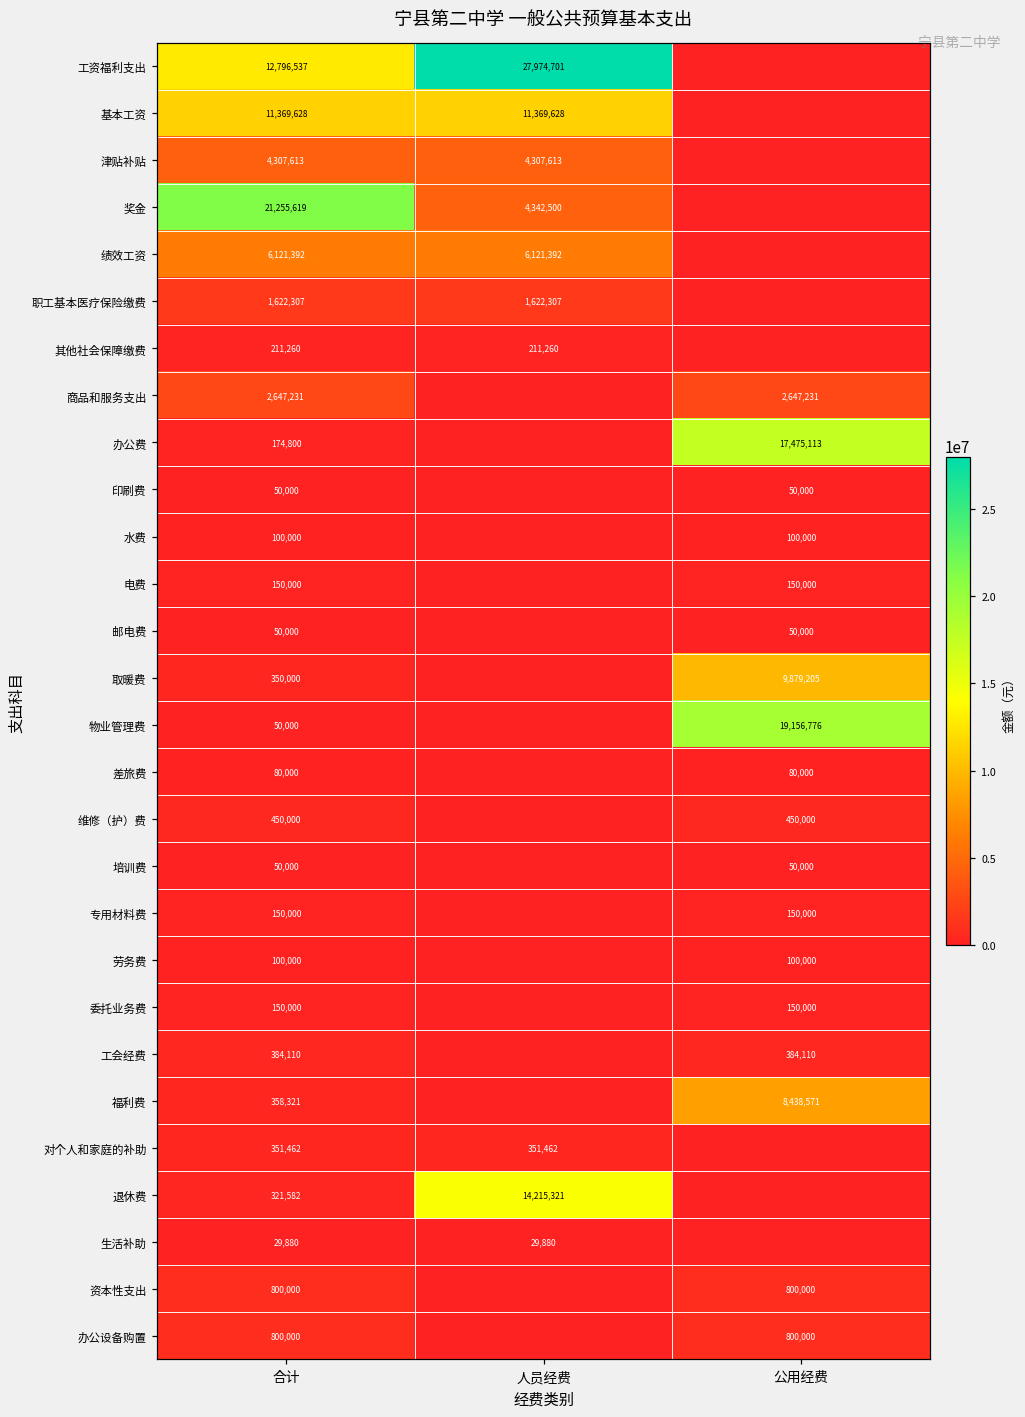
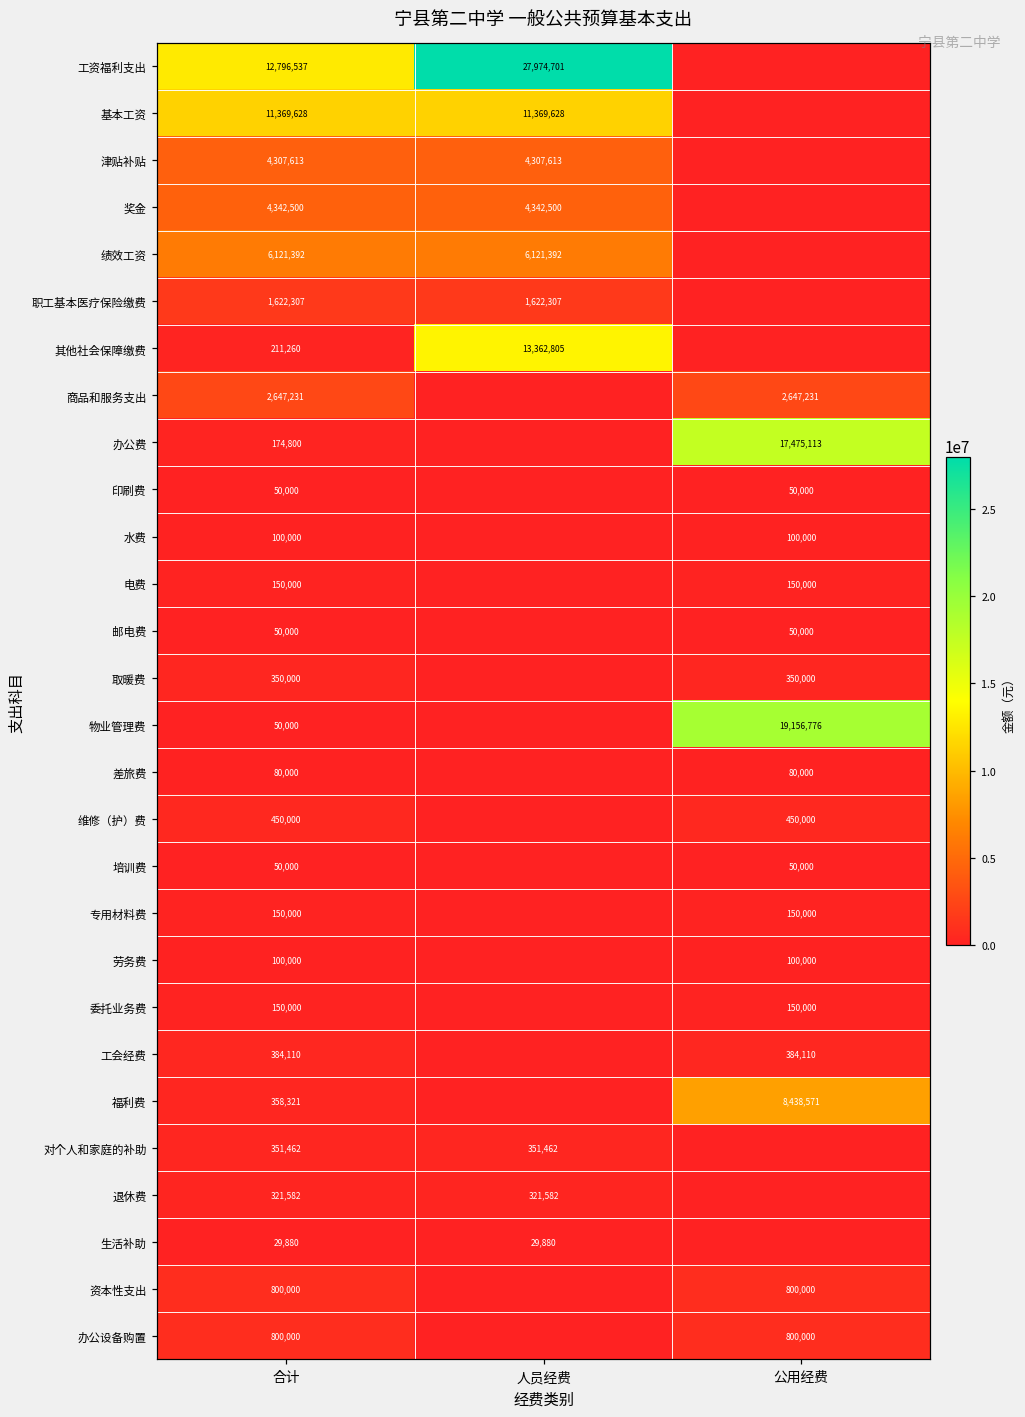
奖金, 合计: 21,255,619 -> 4,342,500
其他社会保障缴费, 人员经费: 211,260 -> 13,362,805
取暖费, 公用经费: 9,879,205 -> 350,000
退休费, 人员经费: 14,215,321 -> 321,582
